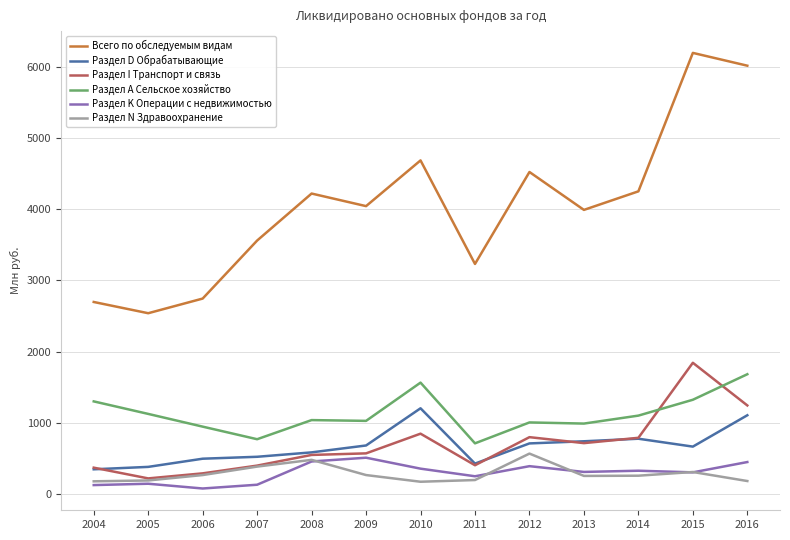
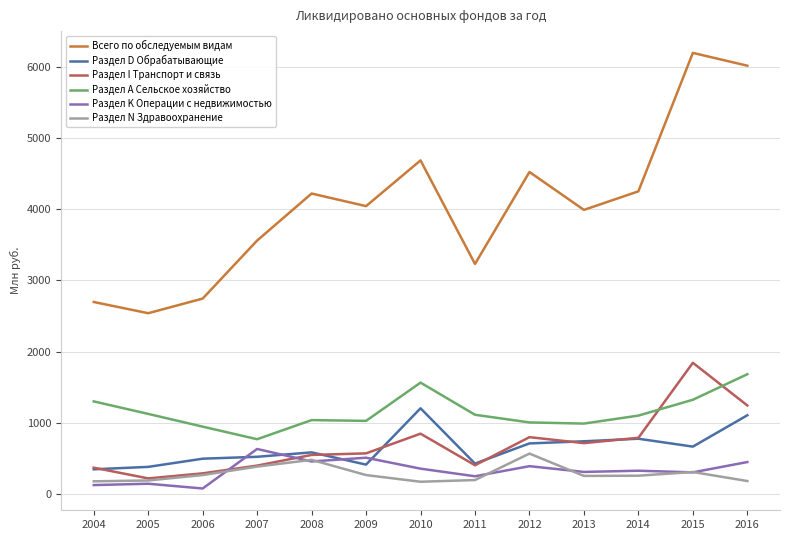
Раздел K Операции с недвижимостью, 2007: 100 -> 600
Раздел D Обрабатывающие, 2009: 700 -> 400
Раздел А Сельское хозяйство, 2011: 700 -> 1100
